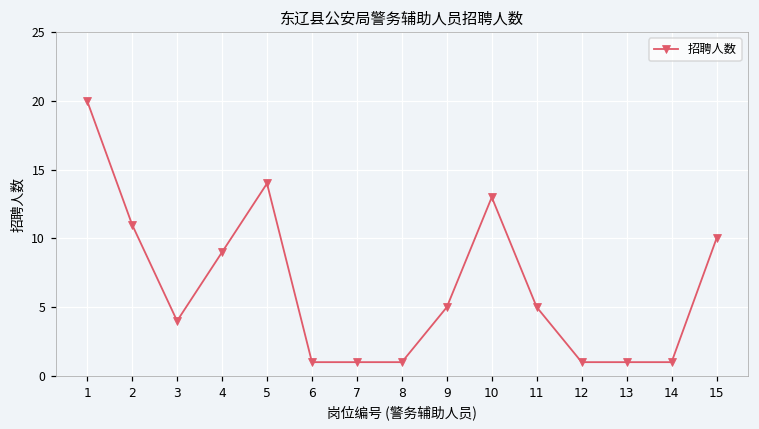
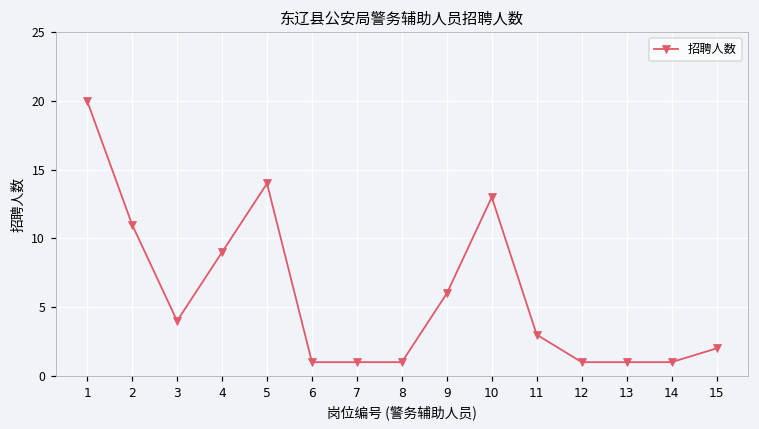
9: 5 -> 6
11: 5 -> 3
15: 10 -> 2
